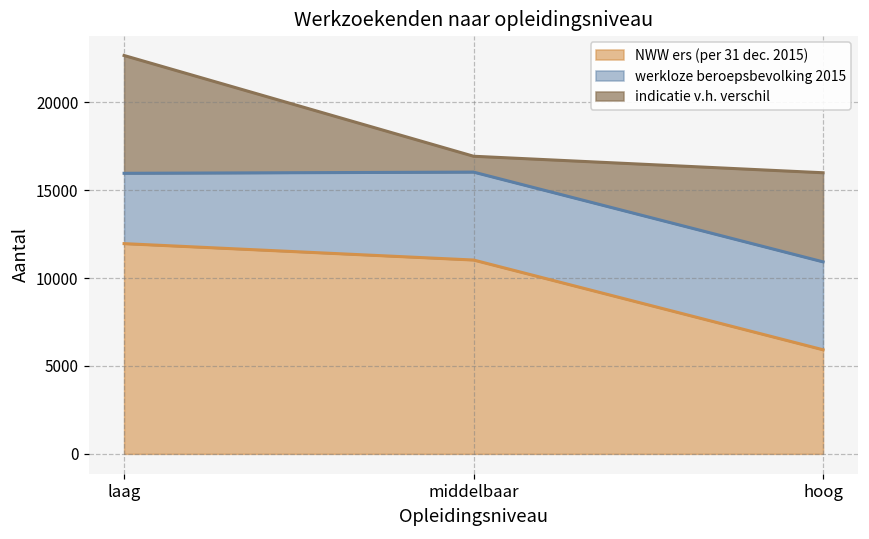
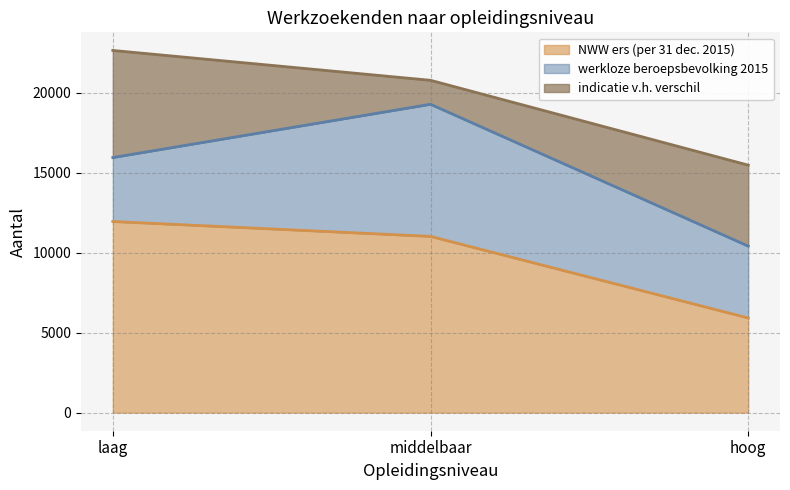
werkloze beroepsbevolking 2015, middelbaar: 5000 -> 8300
indicatie v.h. verschil, middelbaar: 900 -> 1500
werkloze beroepsbevolking 2015, hoog: 5000 -> 4500
